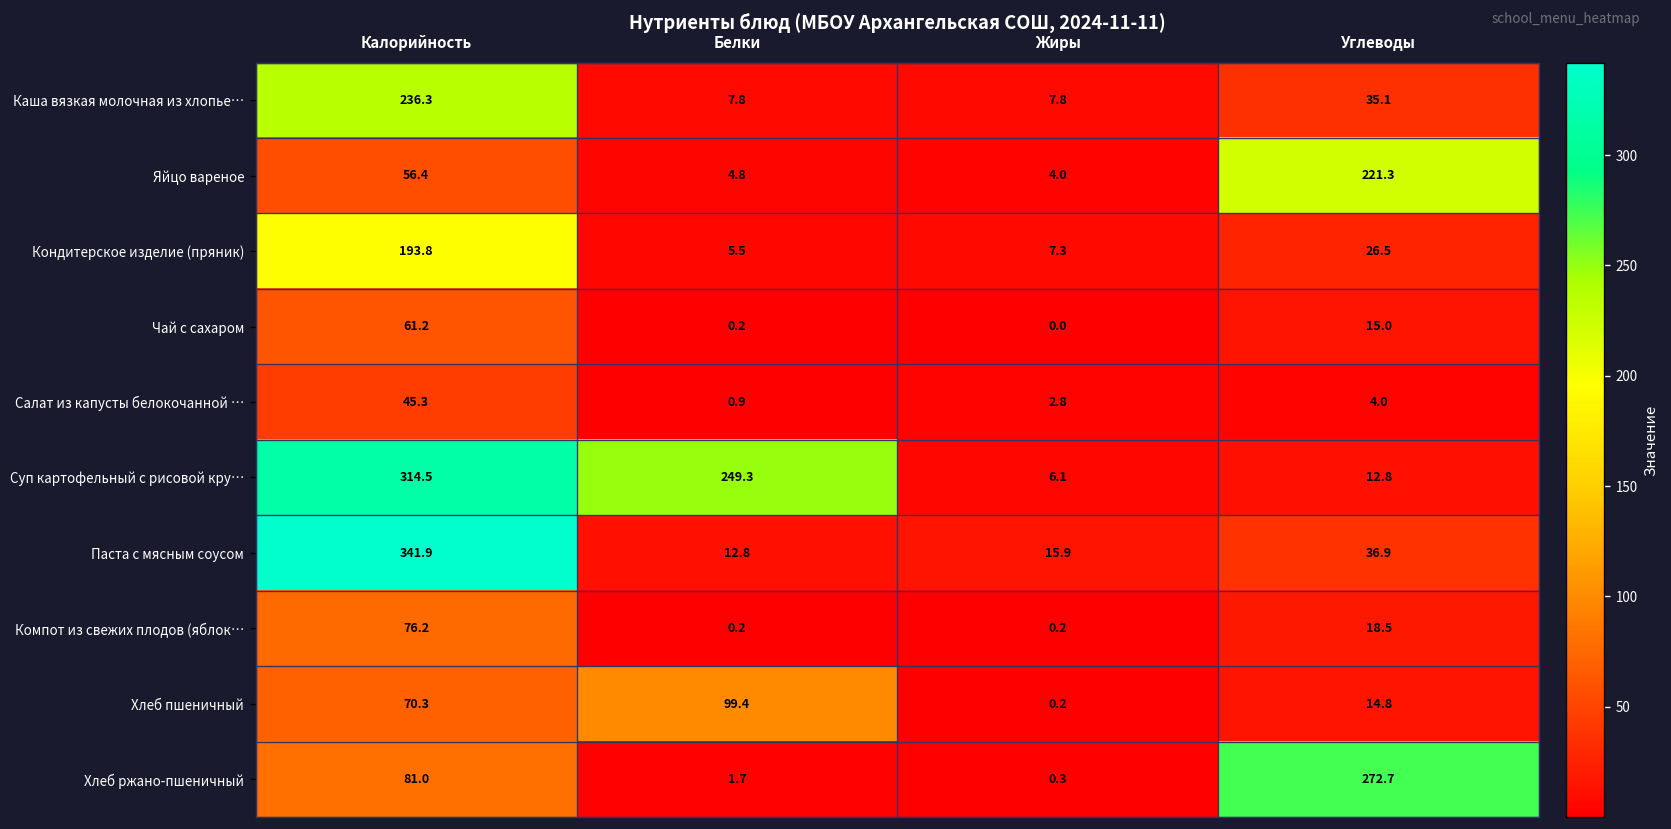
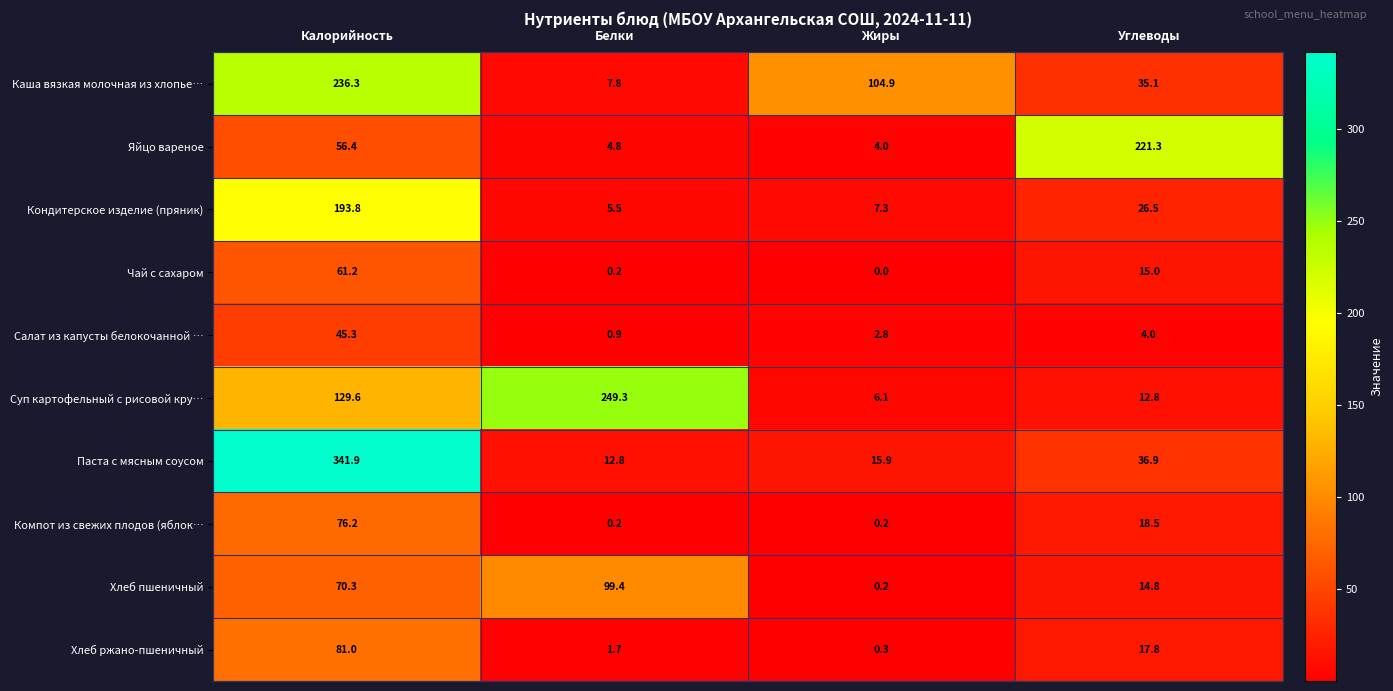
Каша вязкая молочная из хлопье…, Жиры: 7.8 -> 104.9
Суп картофельный с рисовой кру…, Калорийность: 314.5 -> 129.6
Хлеб ржано-пшеничный, Углеводы: 272.7 -> 17.8
